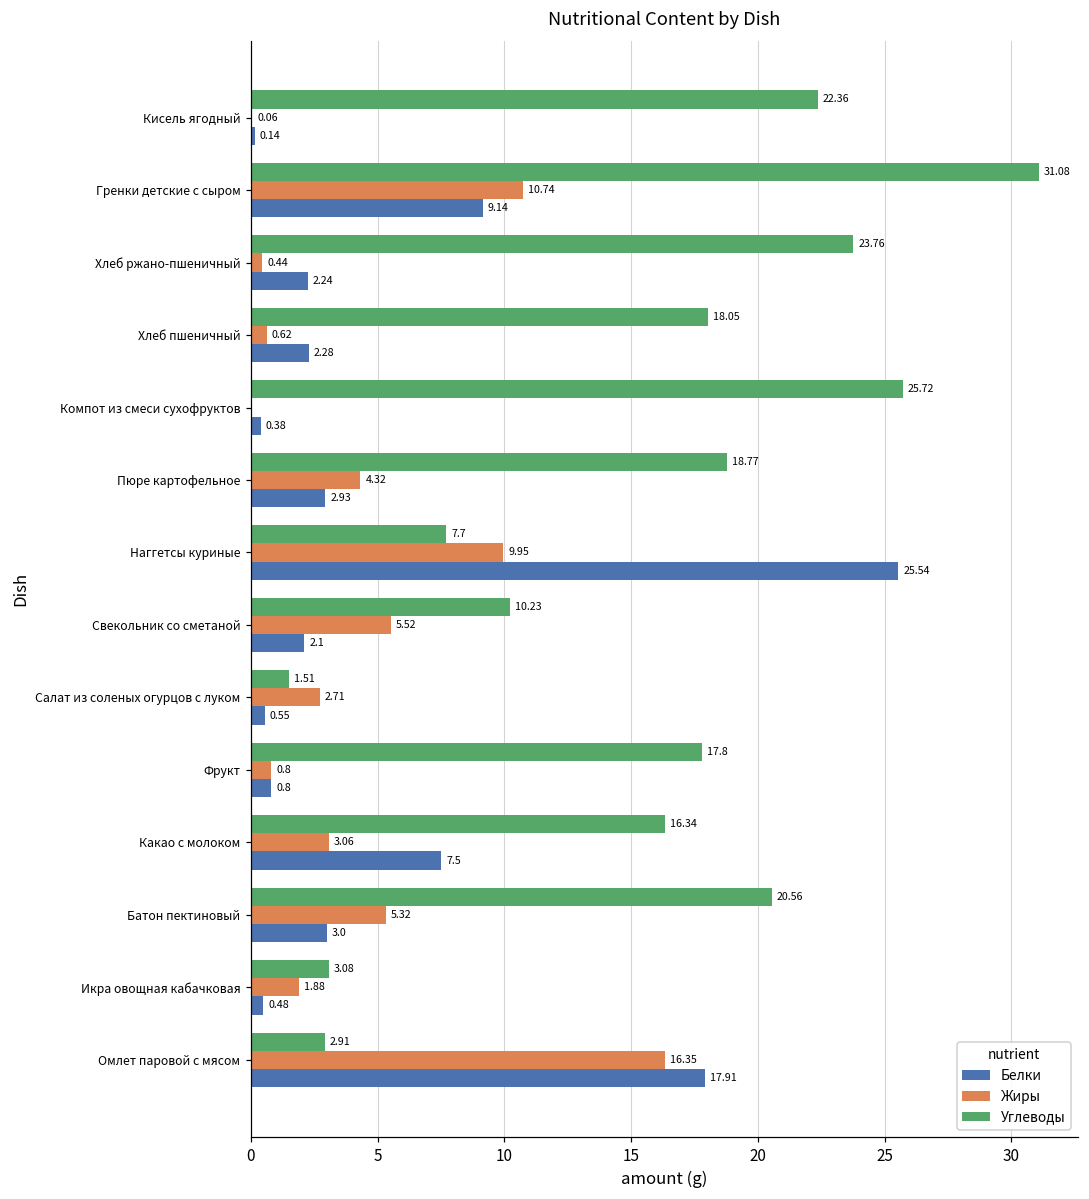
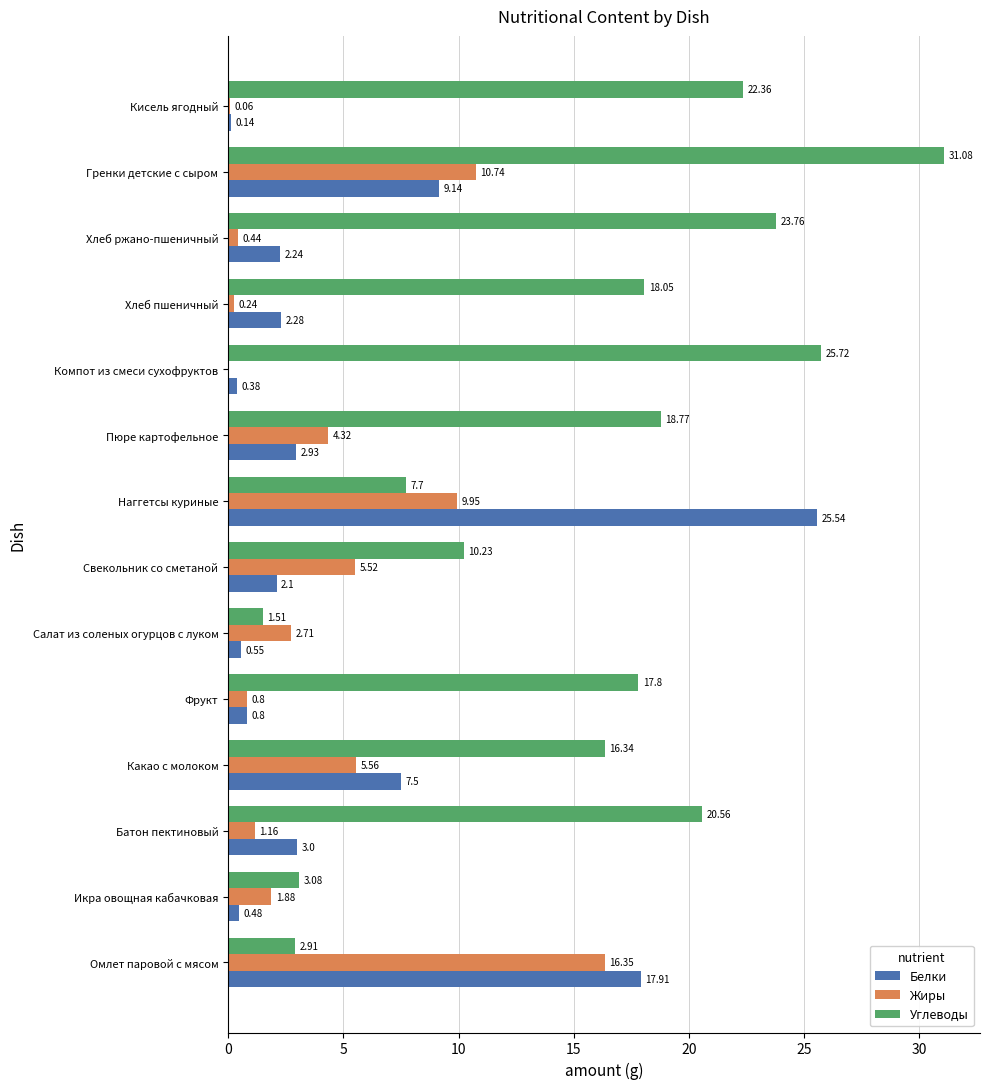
Жиры, Хлеб пшеничный: 0.62 -> 0.24
Жиры, Какао с молоком: 3.06 -> 5.56
Жиры, Батон пектиновый: 5.32 -> 1.16
